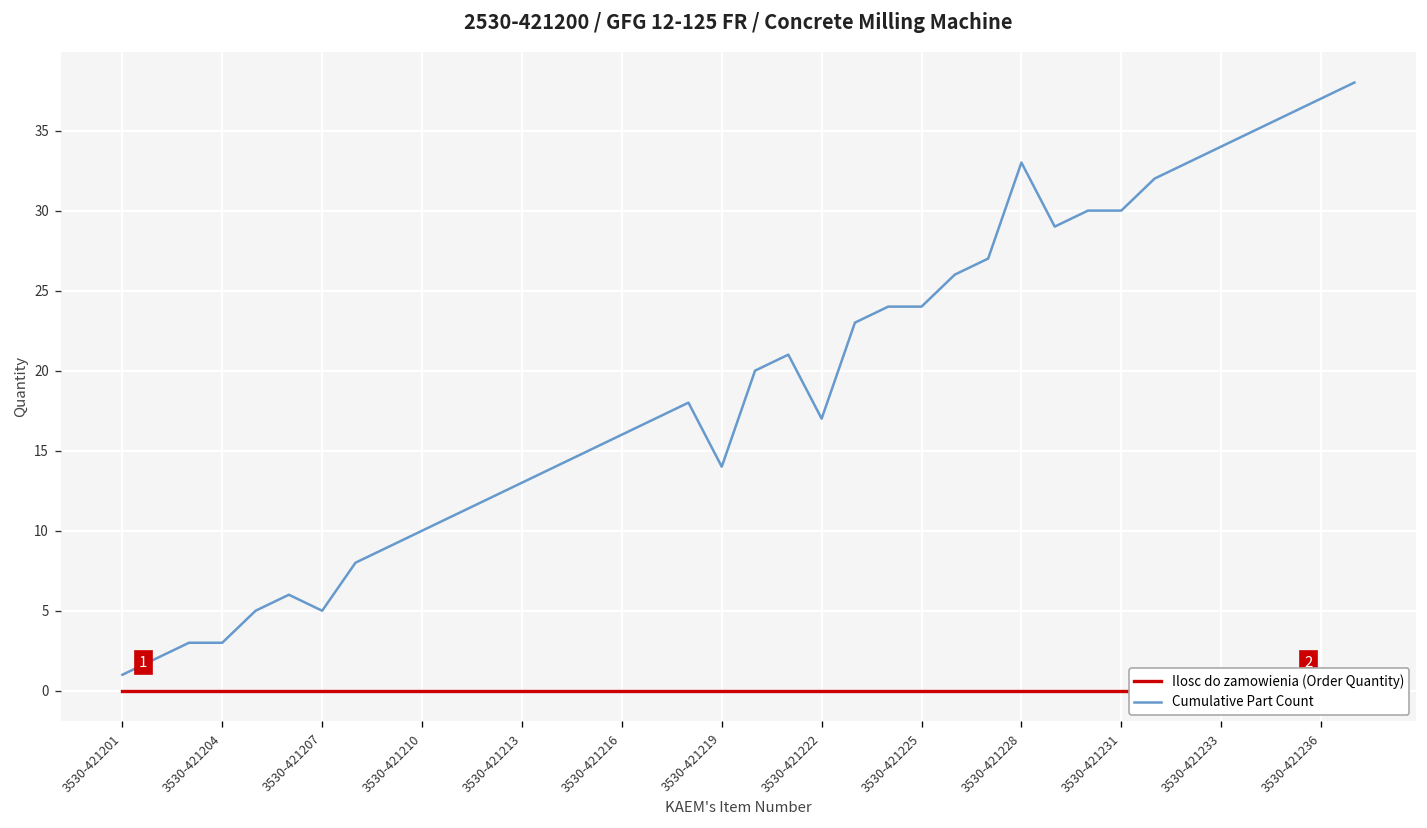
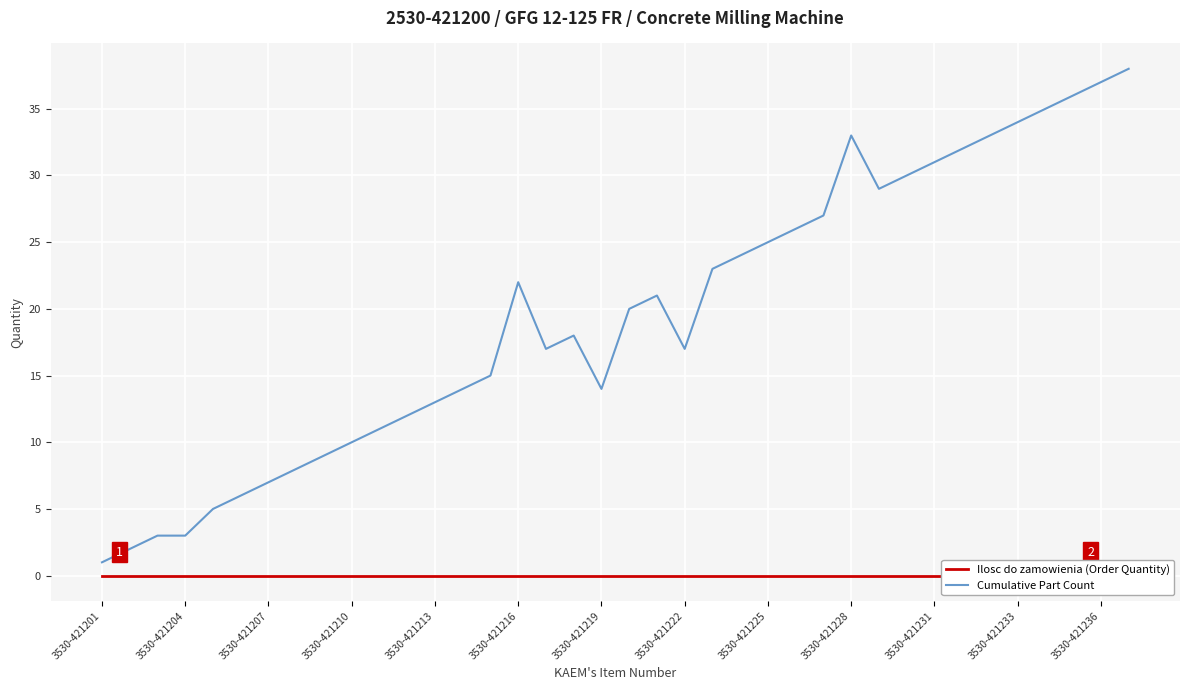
Cumulative Part Count, 3530-421207: 5 -> 7
Cumulative Part Count, 3530-421216: 16 -> 22
Cumulative Part Count, 3530-421225: 24 -> 25
Cumulative Part Count, 3530-421231: 30 -> 31
